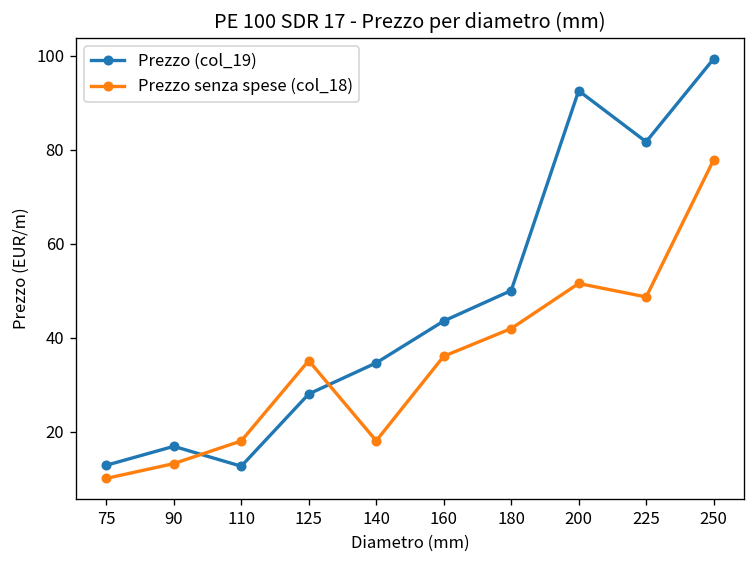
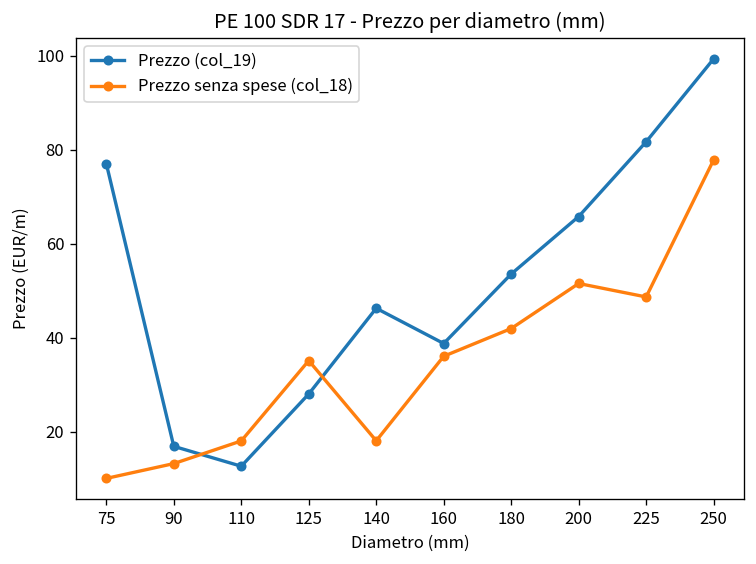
Prezzo (col_19), 75: 13 -> 77
Prezzo (col_19), 140: 35 -> 46
Prezzo (col_19), 160: 44 -> 39
Prezzo (col_19), 180: 50 -> 54
Prezzo (col_19), 200: 93 -> 66
